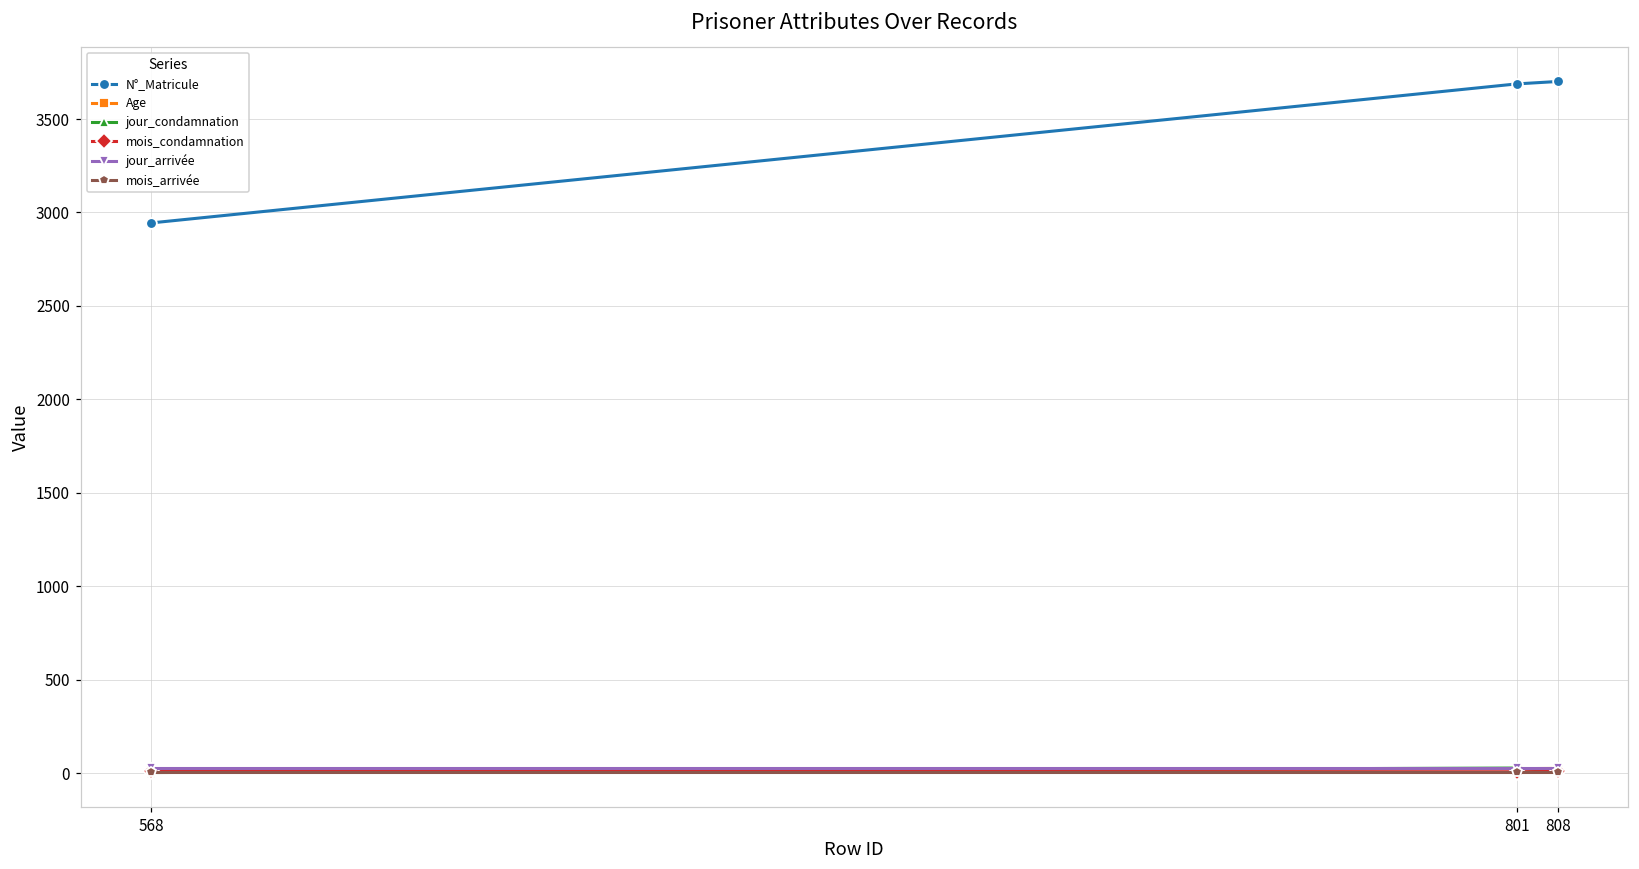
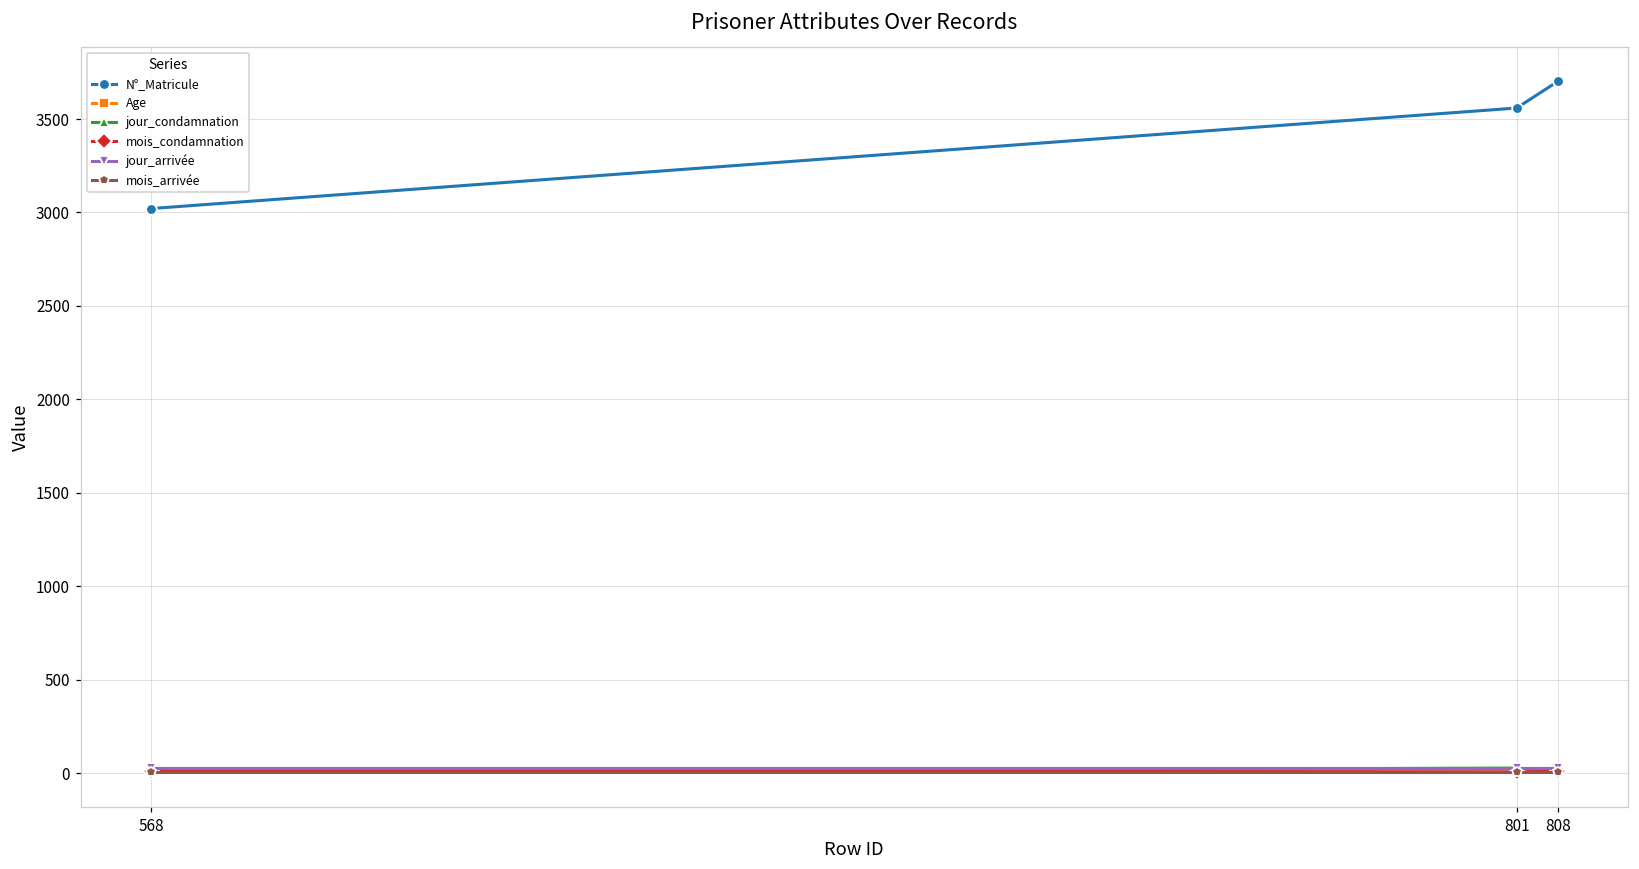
N°_Matricule, 568: 2940 -> 3020
N°_Matricule, 801: 3690 -> 3560
